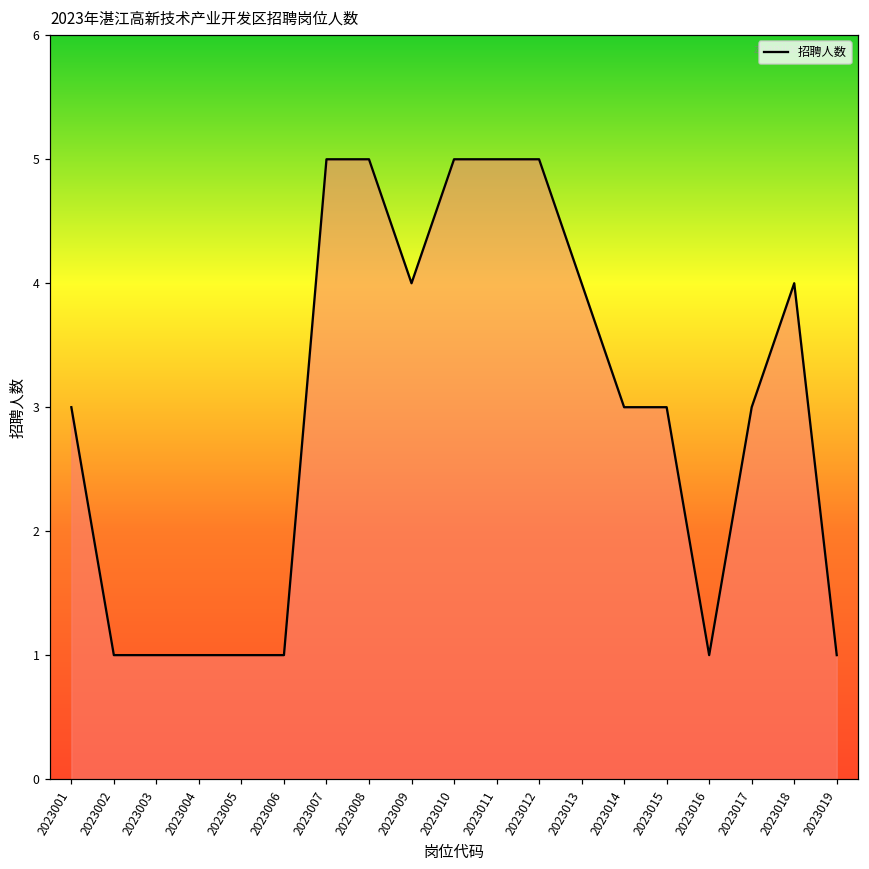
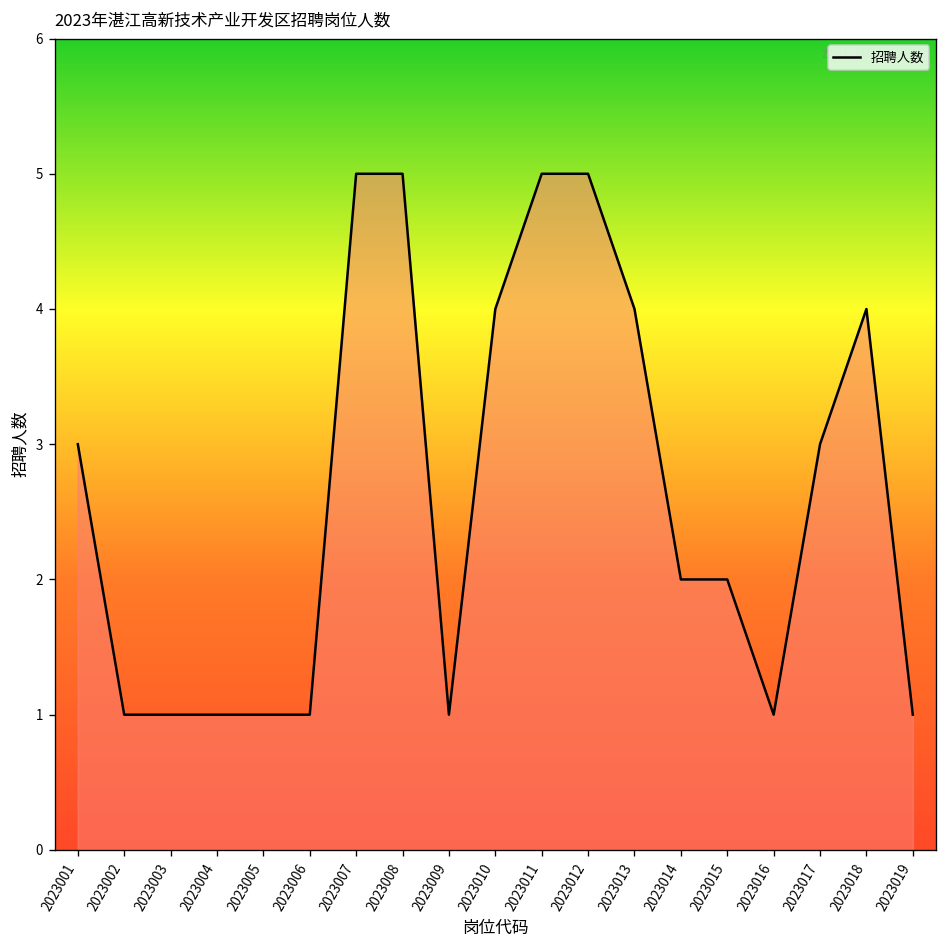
2023009: 4 -> 1
2023010: 5 -> 4
2023014: 3 -> 2
2023015: 3 -> 2
